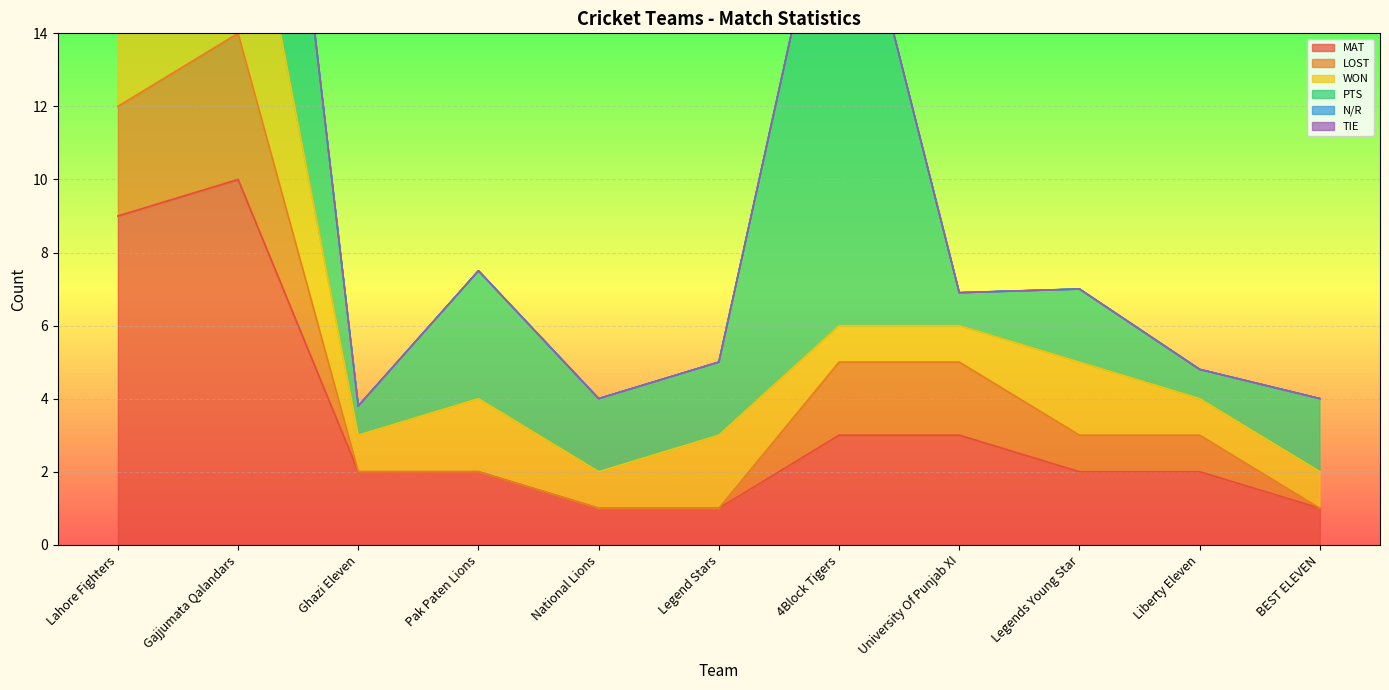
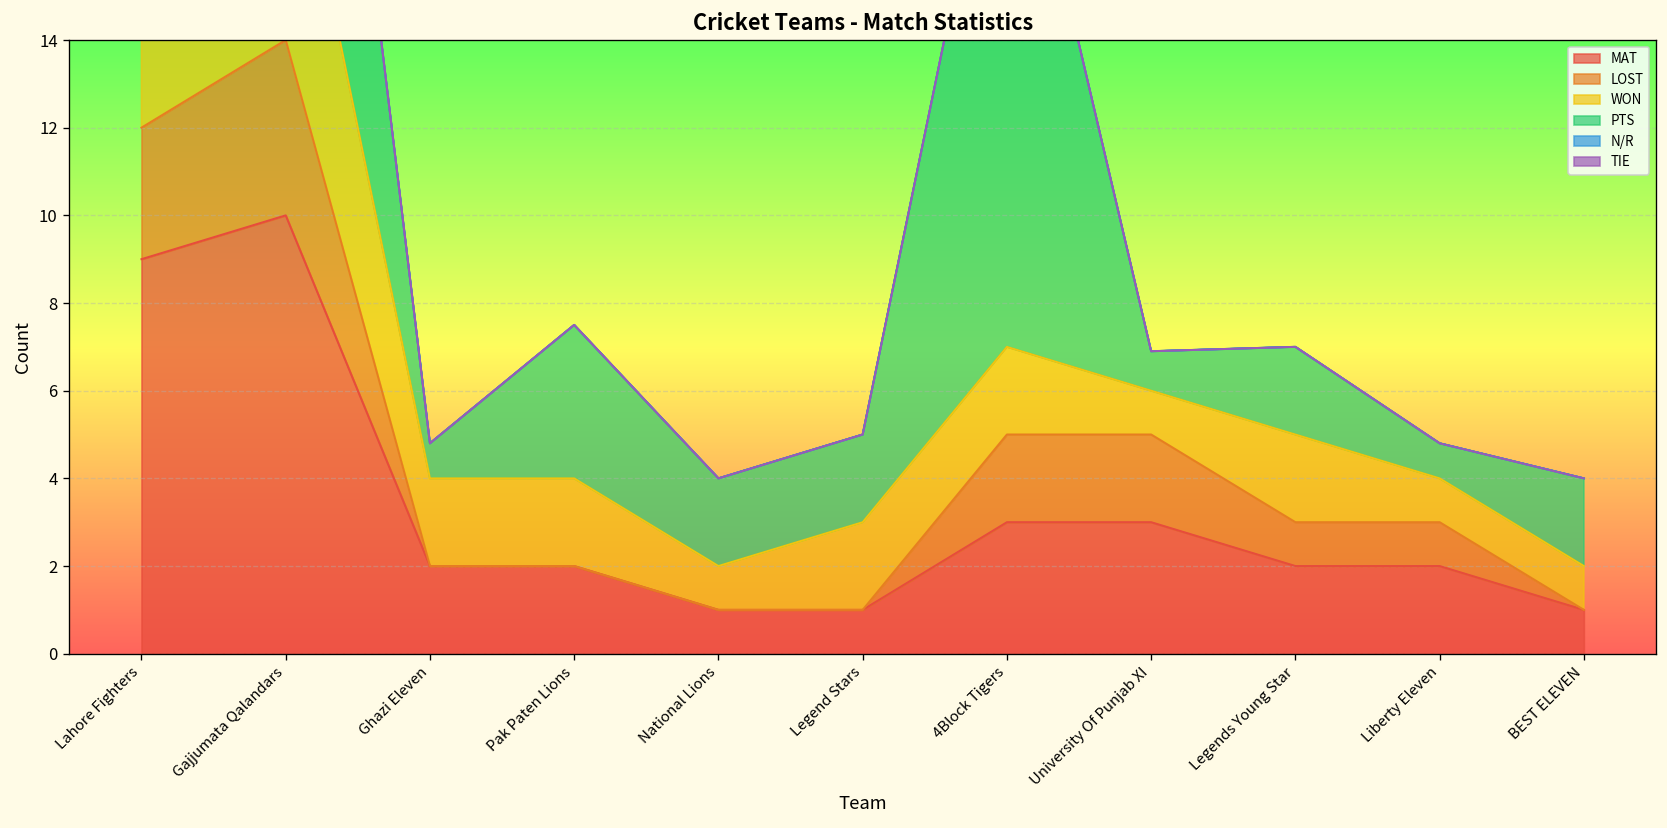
WON, Ghazi Eleven: 1 -> 2
WON, 4Block Tigers: 1 -> 2
